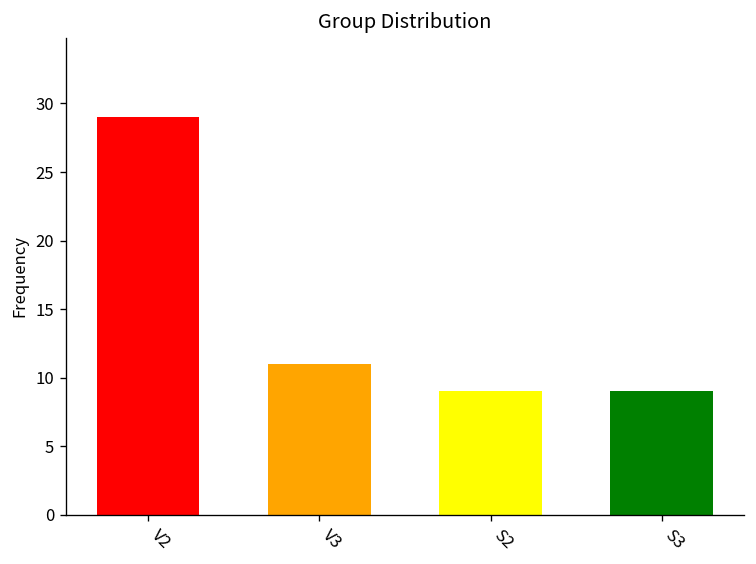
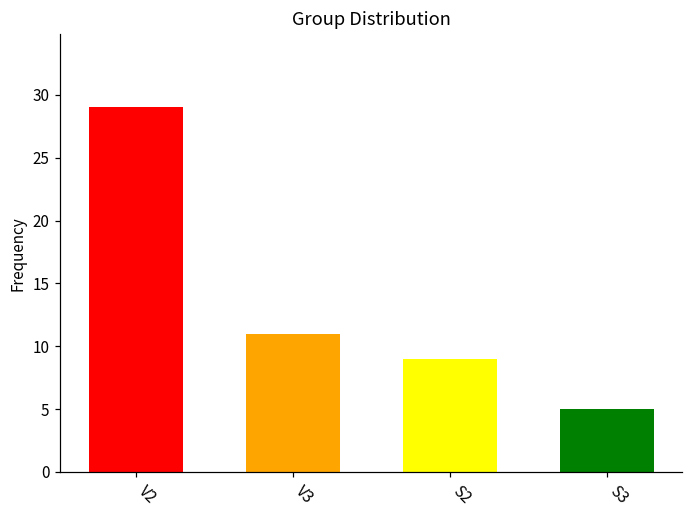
S3: 9 -> 5
